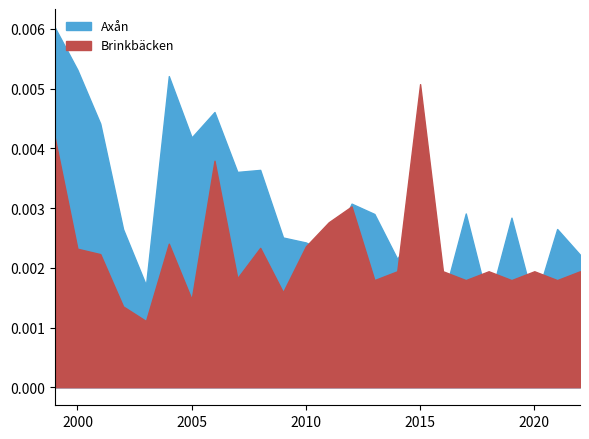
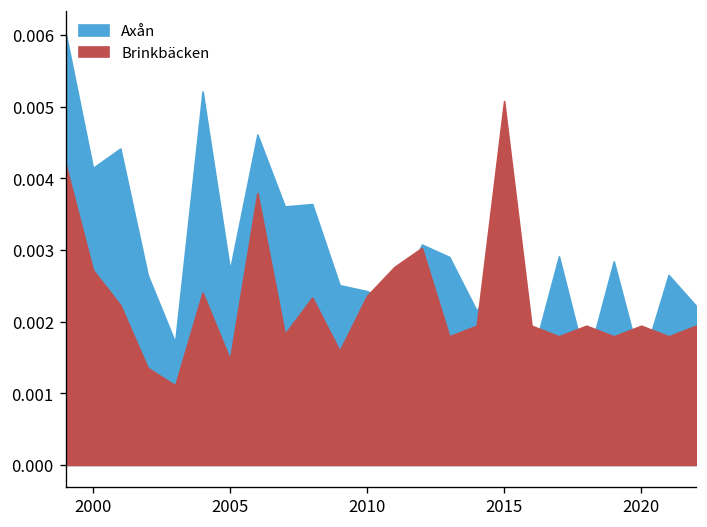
Axån, 2000: 0.0053 -> 0.0041
Brinkbäcken, 2000: 0.0023 -> 0.0027
Axån, 2005: 0.0042 -> 0.0027
